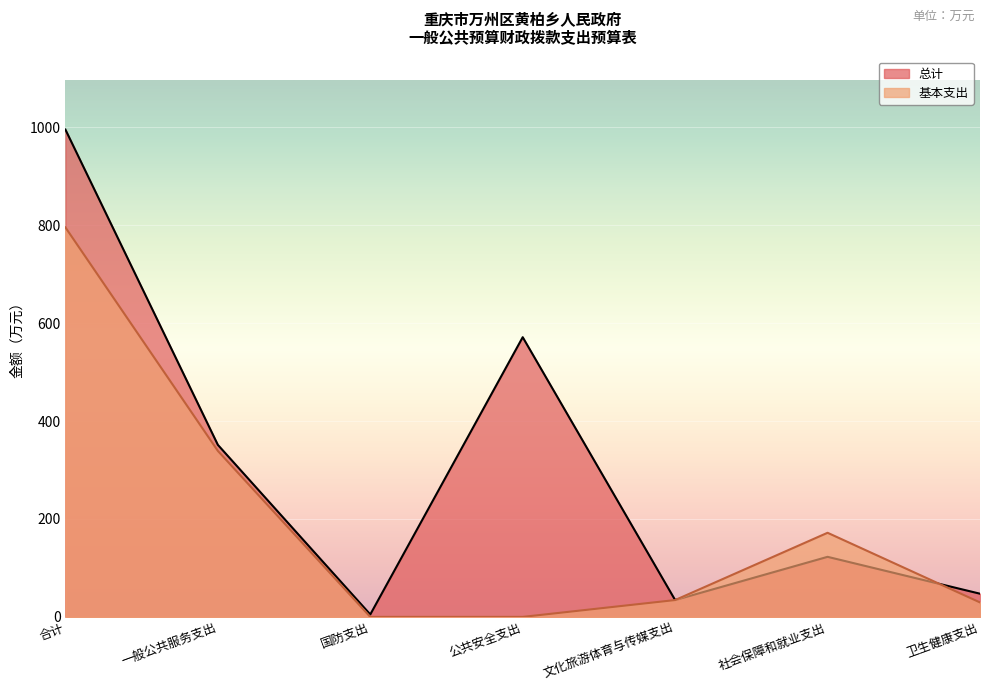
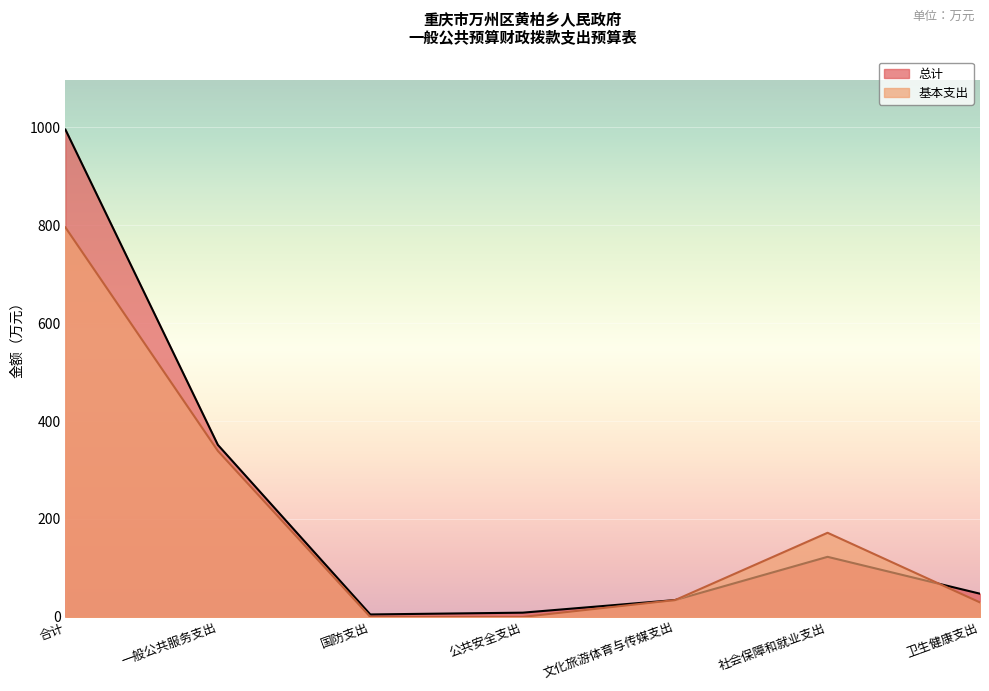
总计, 公共安全支出: 570 -> 10
